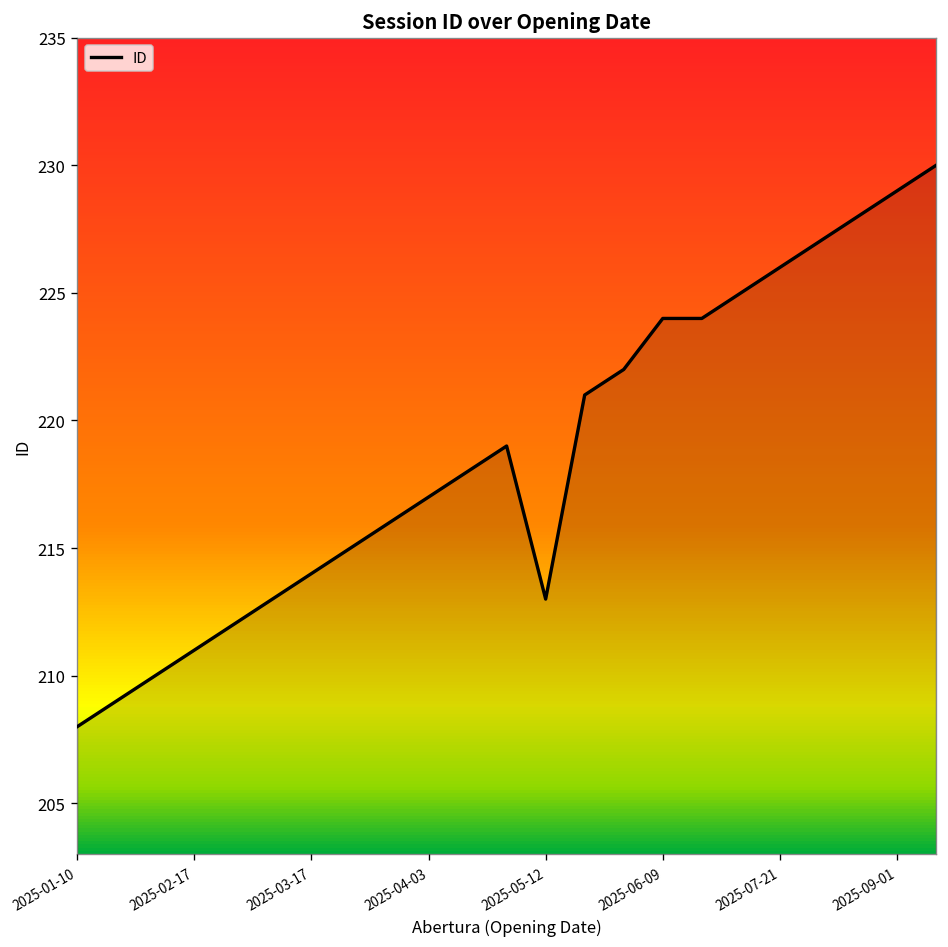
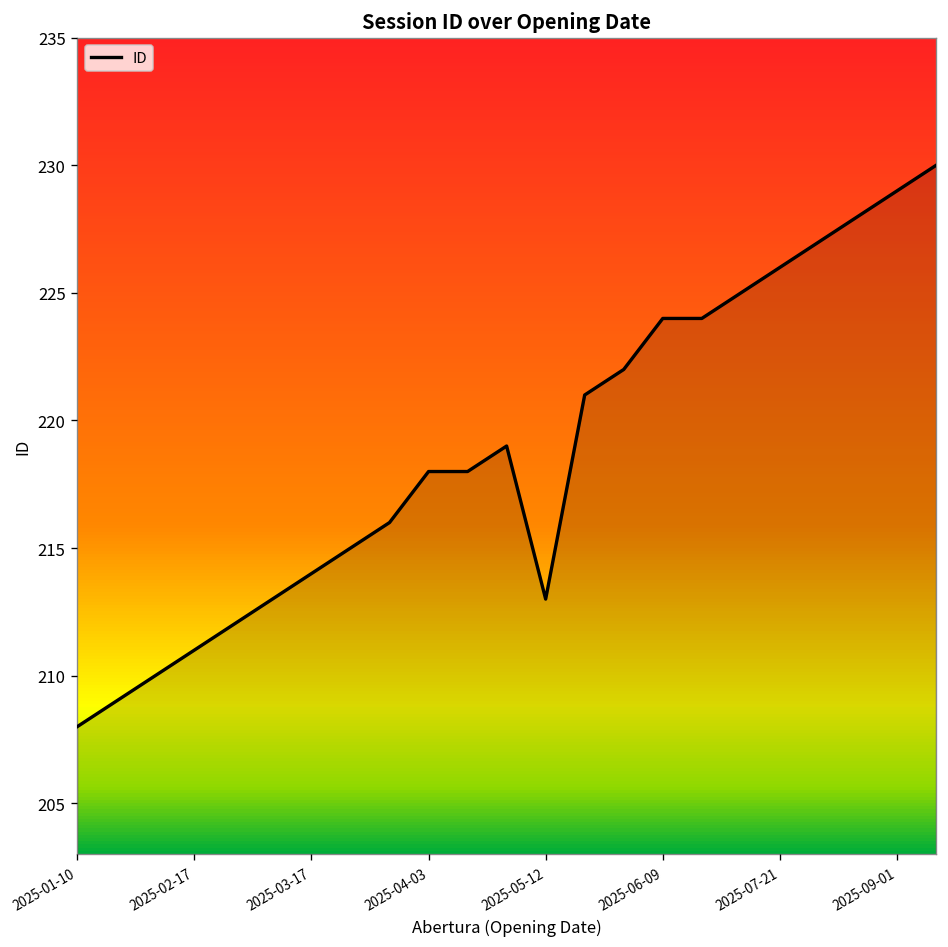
2025-04-03: 217 -> 218
